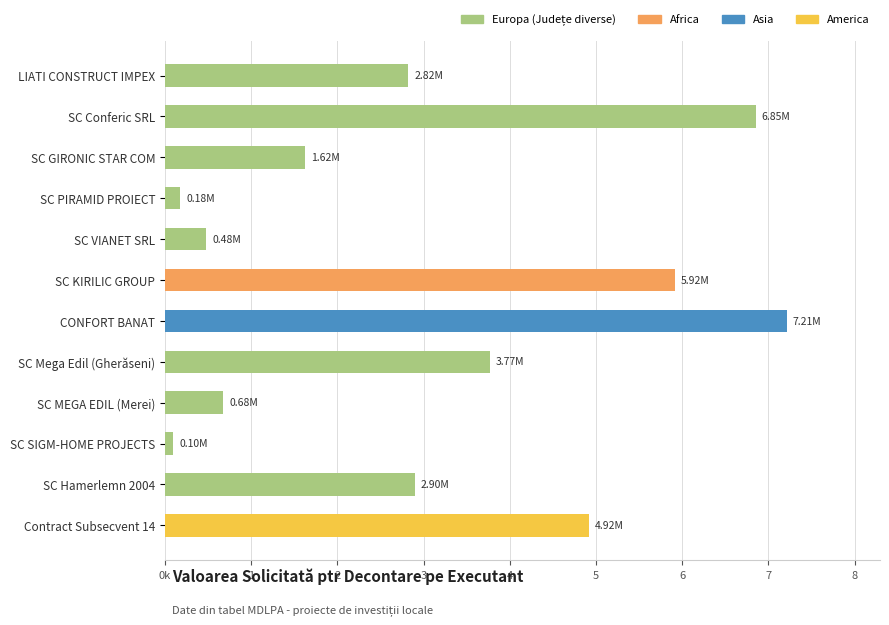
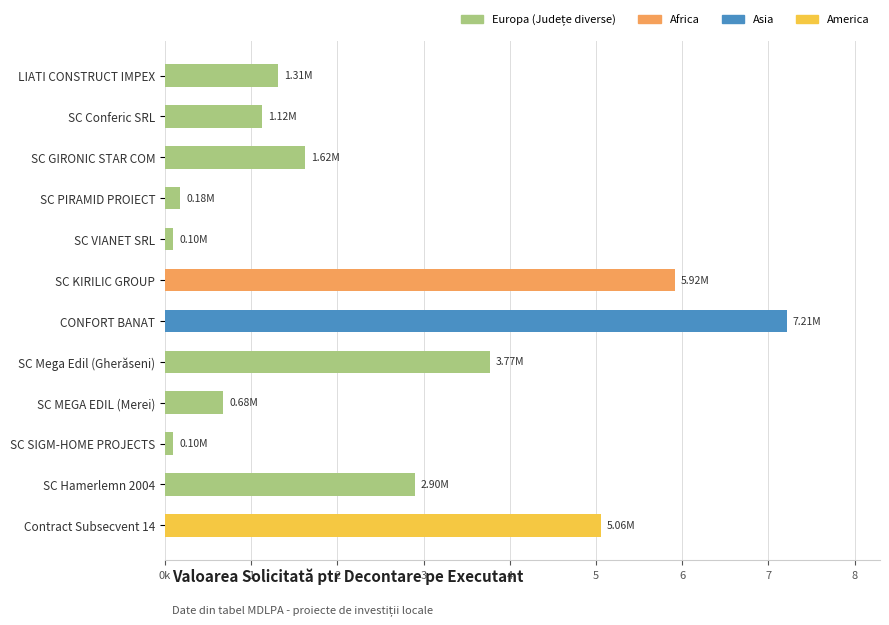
LIATI CONSTRUCT IMPEX: 2.82M -> 1.31M
SC Conferic SRL: 6.85M -> 1.12M
SC VIANET SRL: 0.48M -> 0.10M
Contract Subsecvent 14: 4.92M -> 5.06M
